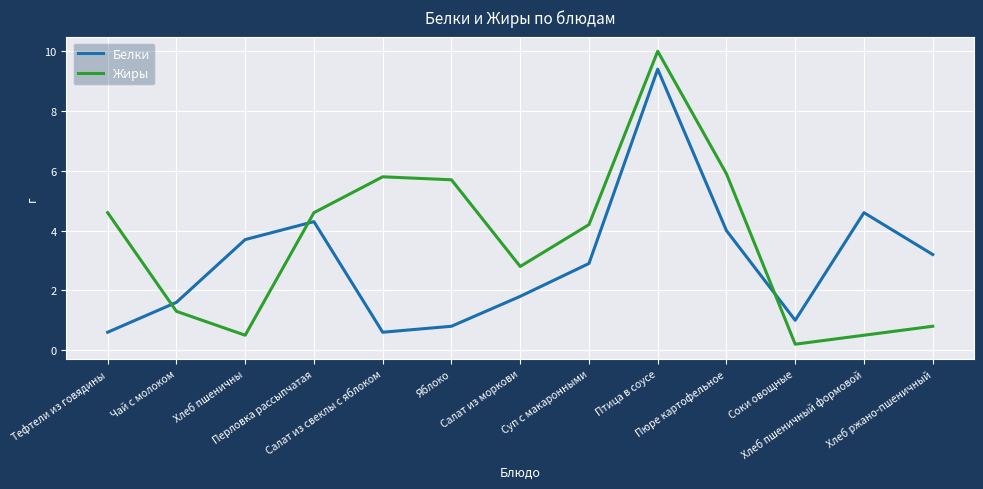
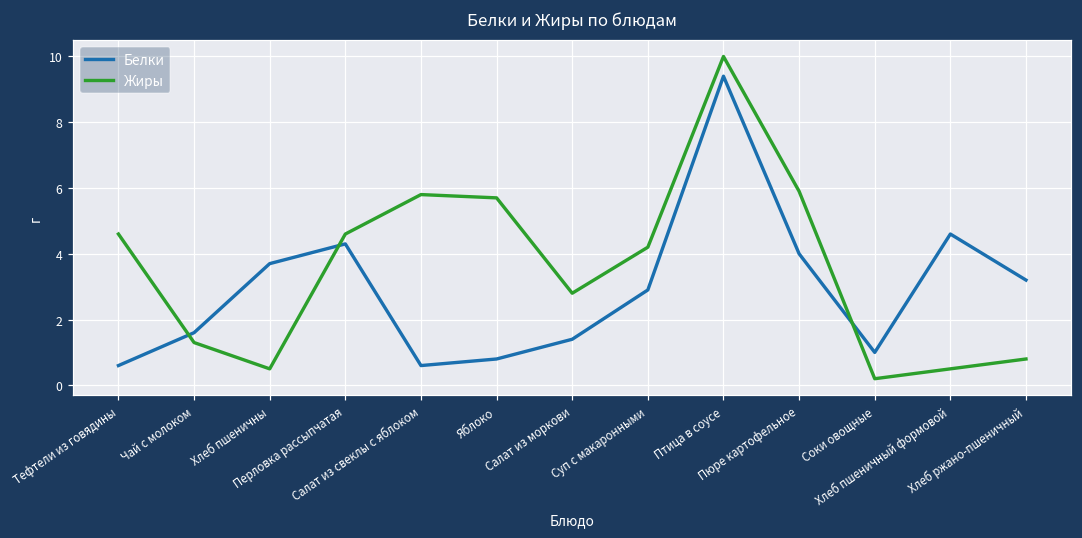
Белки, Салат из моркови: 1.8 -> 1.4
